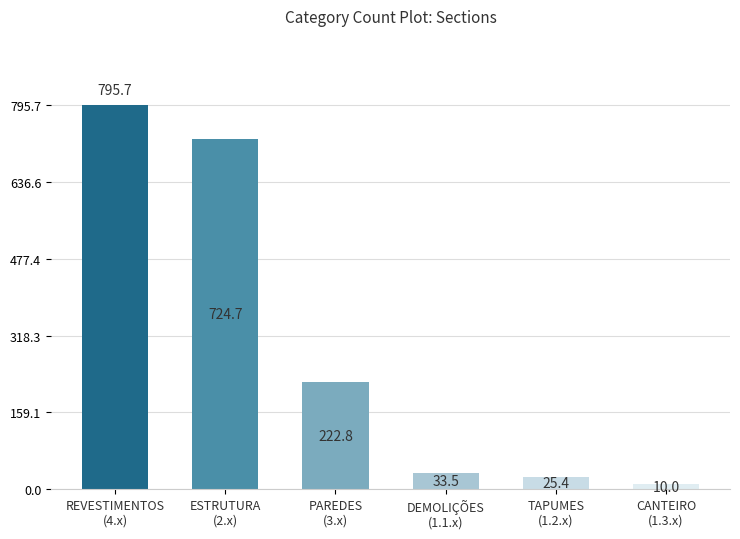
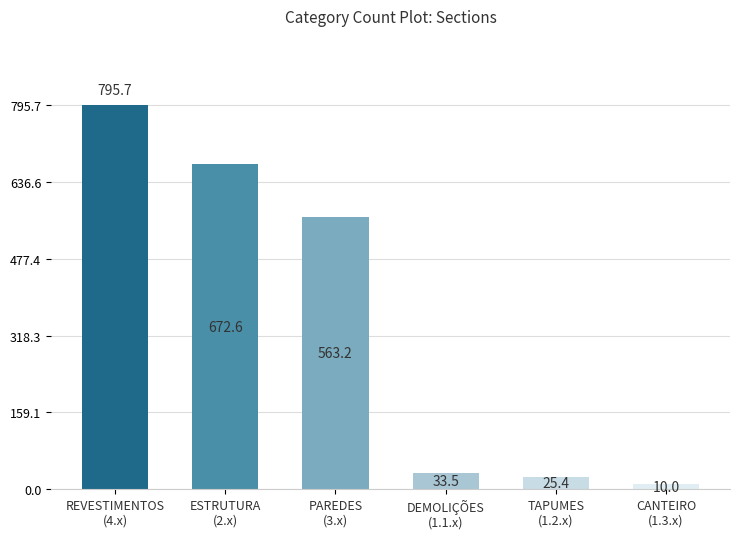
ESTRUTURA (2.x): 724.7 -> 672.6
PAREDES (3.x): 222.8 -> 563.2
